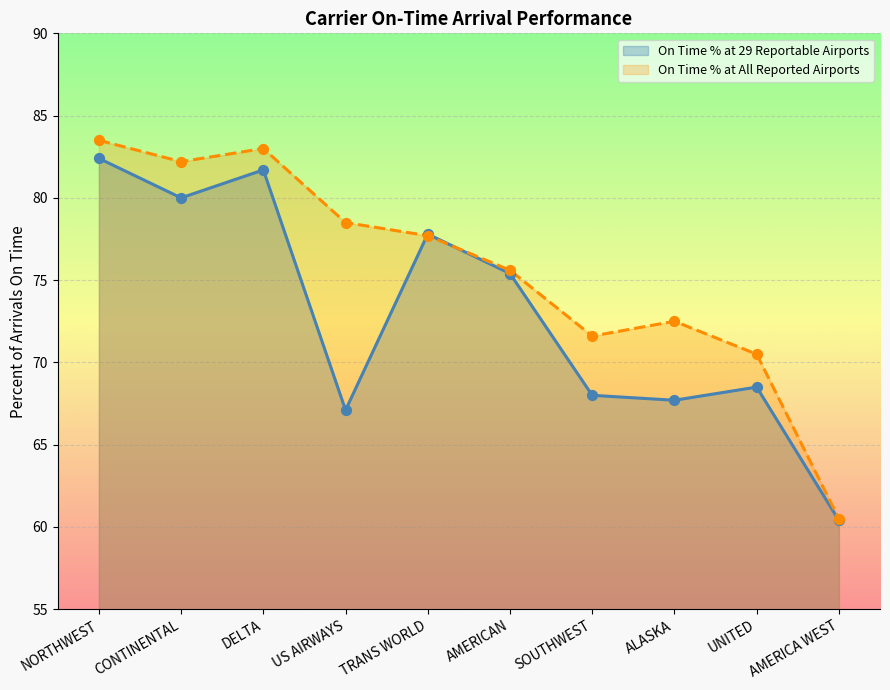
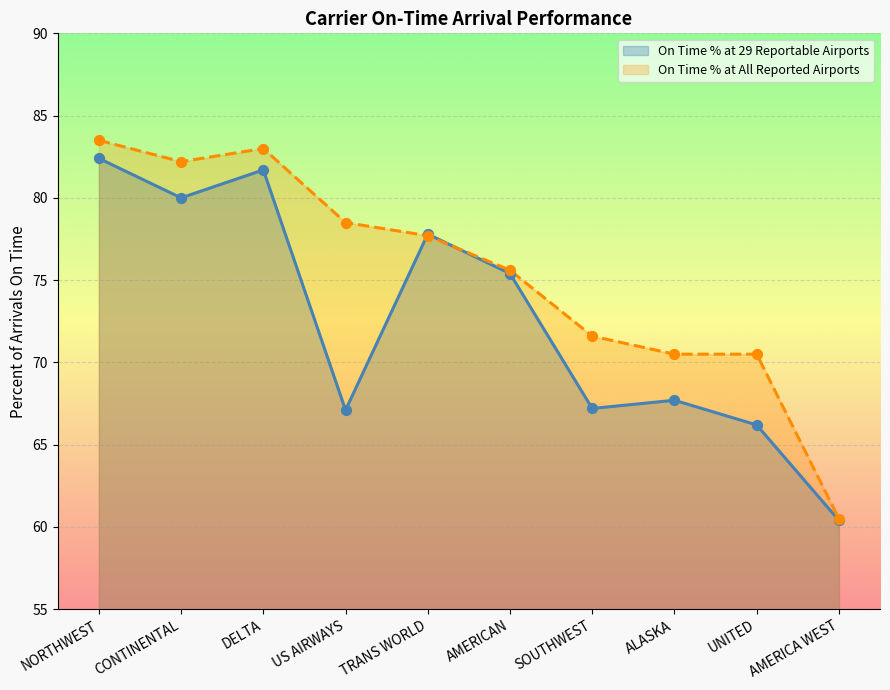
On Time % at 29 Reportable Airports, SOUTHWEST: 68.0 -> 67.2
On Time % at All Reported Airports, ALASKA: 72.5 -> 70.5
On Time % at 29 Reportable Airports, UNITED: 68.5 -> 66.2
